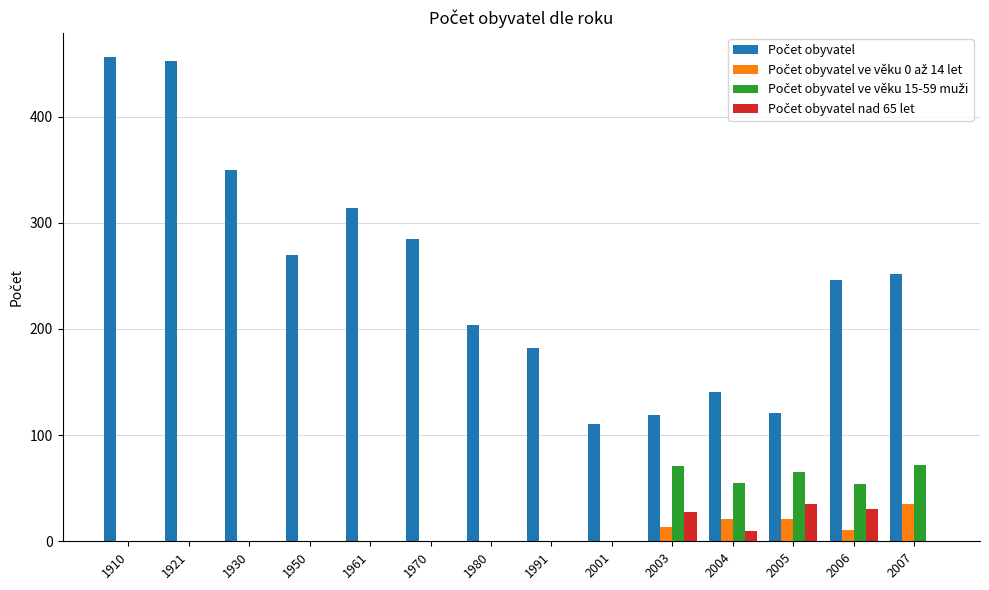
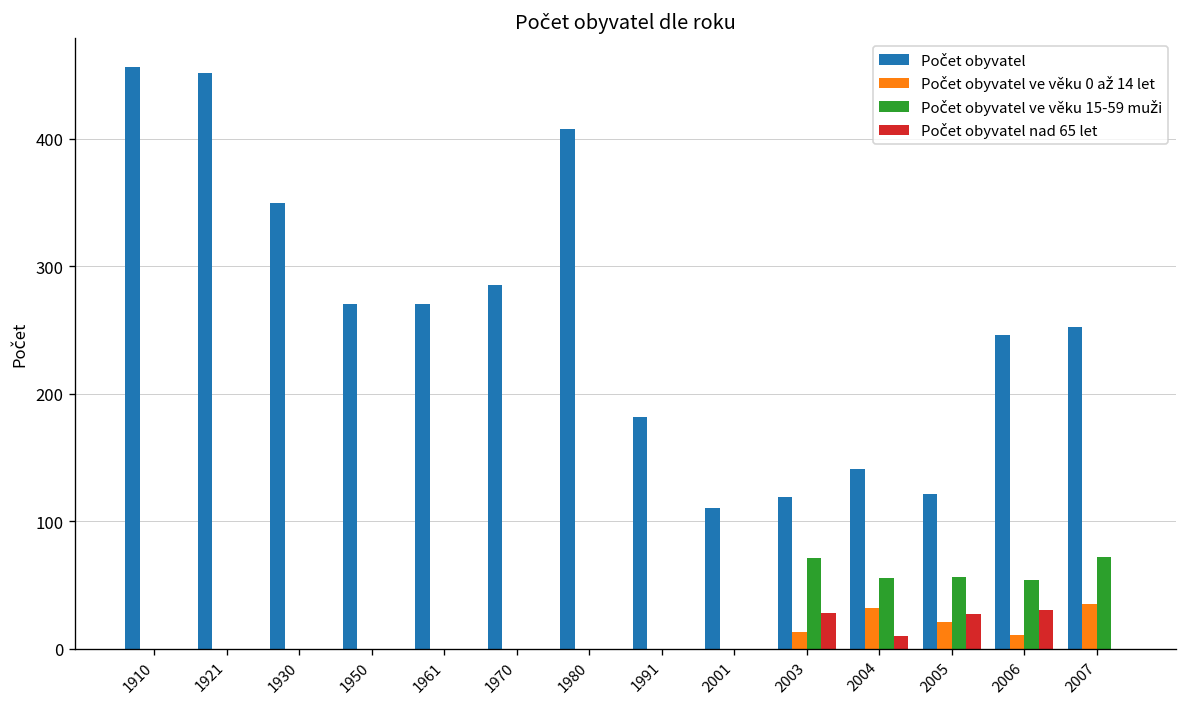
Počet obyvatel, 1961: 314 -> 270
Počet obyvatel, 1980: 204 -> 408
Počet obyvatel ve věku 0 až 14 let, 2004: 21 -> 32
Počet obyvatel ve věku 15-59 muži, 2005: 65 -> 56
Počet obyvatel nad 65 let, 2005: 35 -> 27
